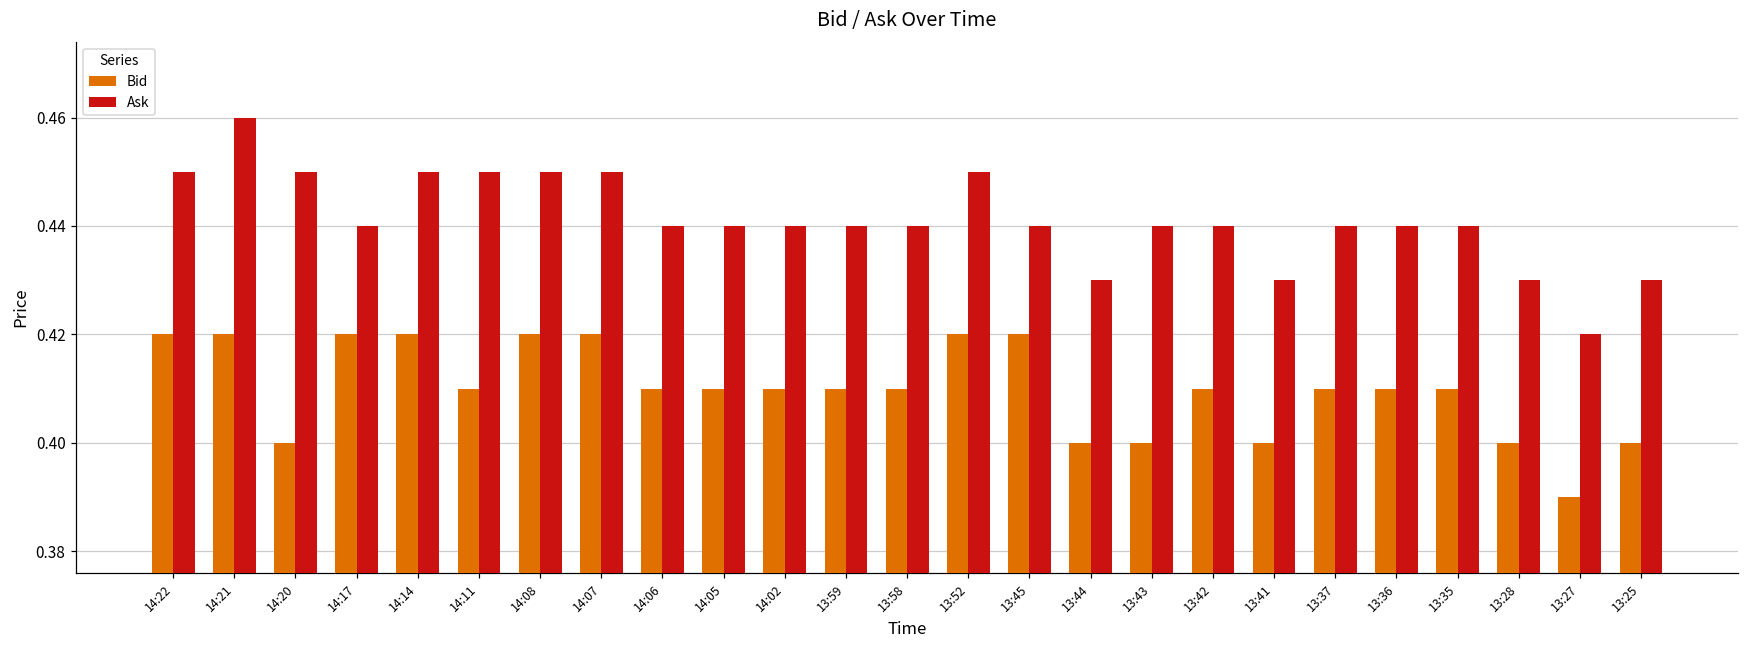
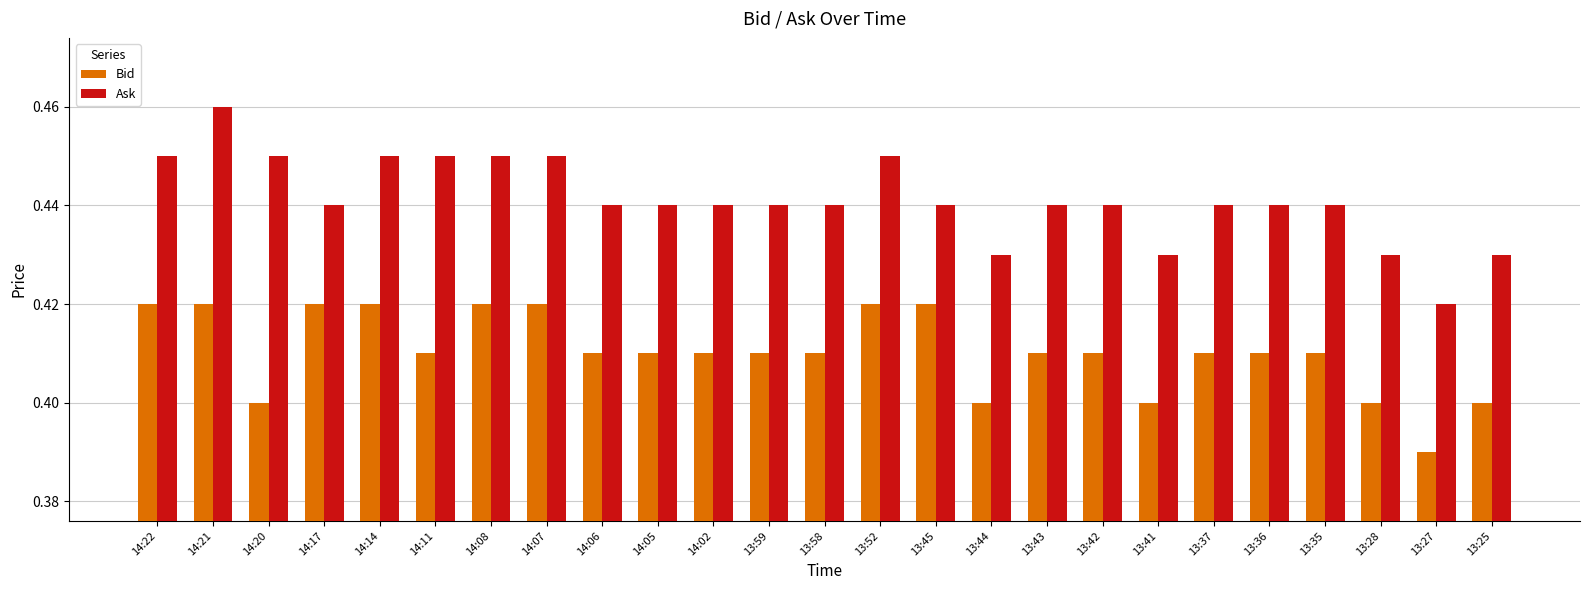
Bid, 13:43: 0.40 -> 0.41
